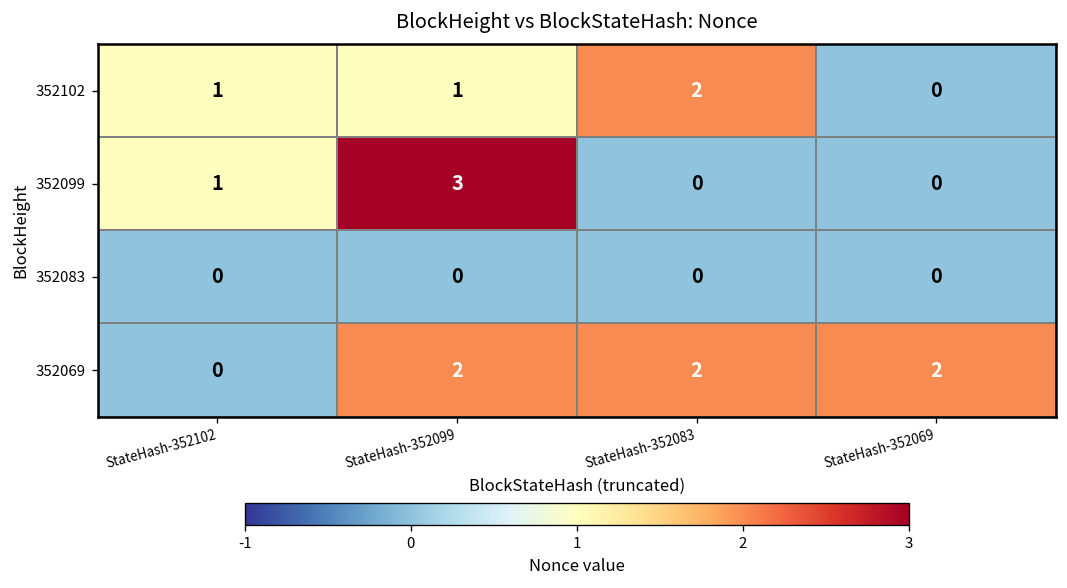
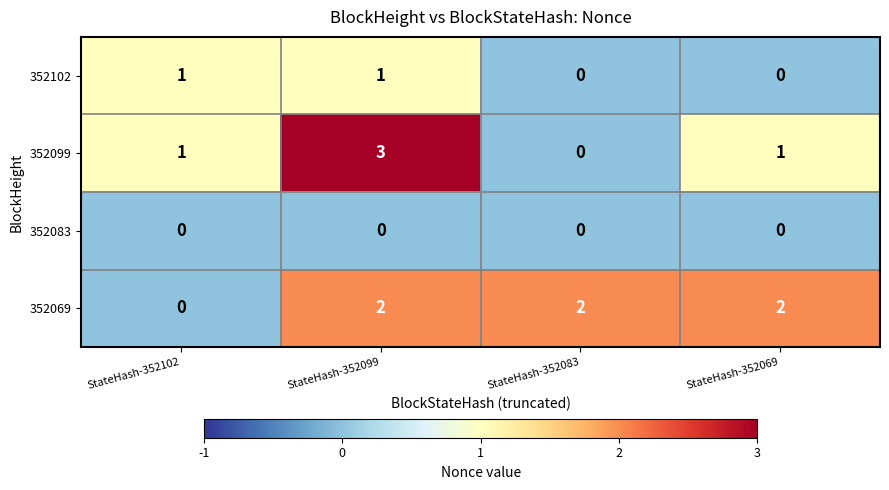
352102, StateHash-352083: 2 -> 0
352099, StateHash-352069: 0 -> 1
